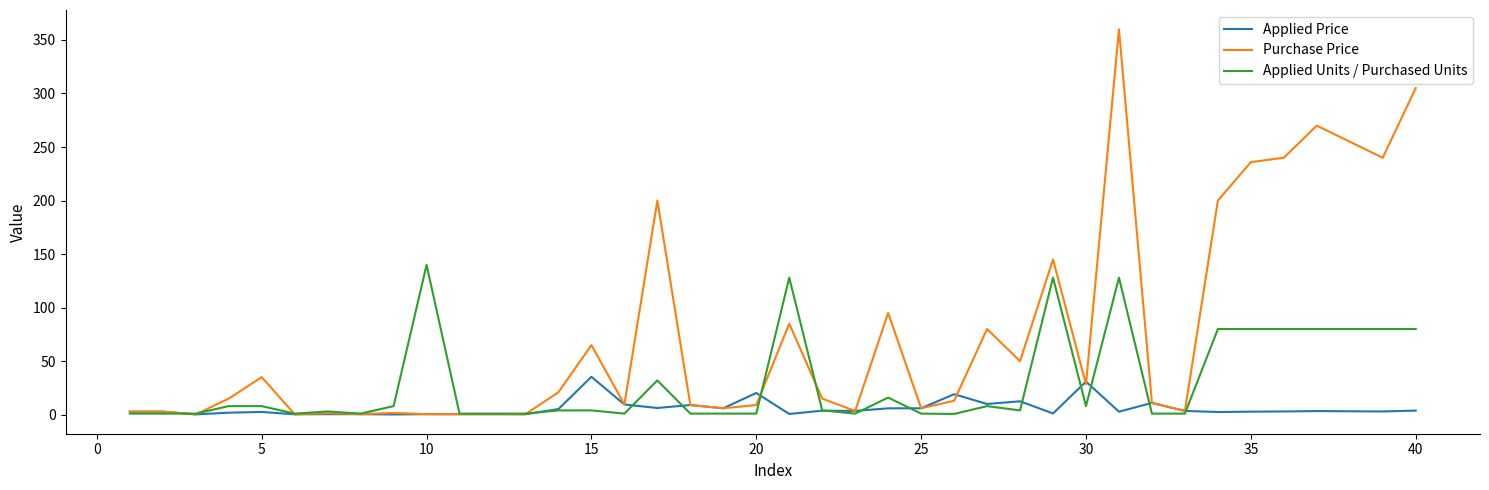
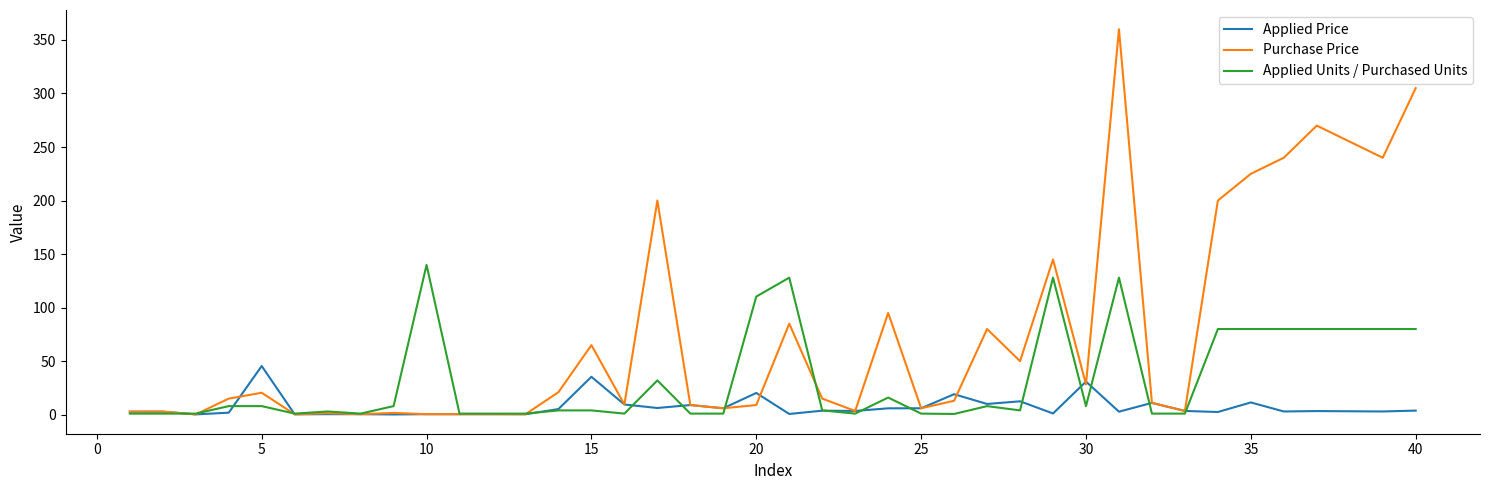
Applied Price, 5: 3 -> 45
Purchase Price, 5: 35 -> 21
Applied Units / Purchased Units, 20: 1 -> 110
Applied Price, 35: 3 -> 11
Purchase Price, 35: 236 -> 225
